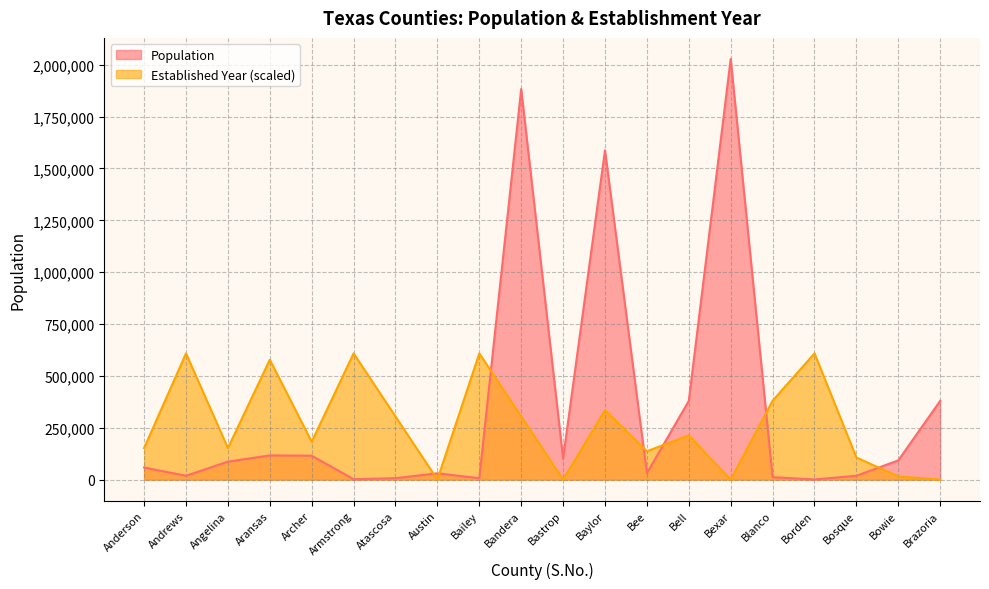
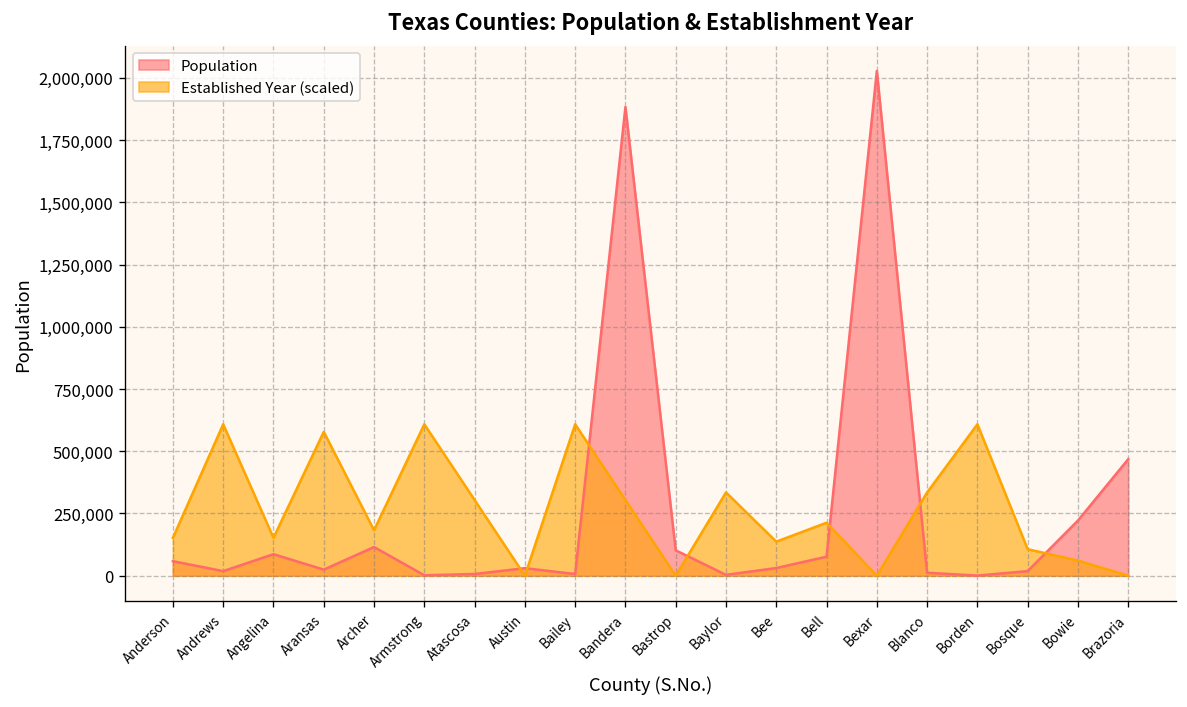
Population, Aransas: 120,000 -> 20,000
Population, Baylor: 1,590,000 -> 0
Population, Bell: 380,000 -> 80,000
Established Year (scaled), Blanco: 380,000 -> 330,000
Population, Bowie: 90,000 -> 220,000
Established Year (scaled), Bowie: 20,000 -> 60,000
Population, Brazoria: 380,000 -> 470,000
